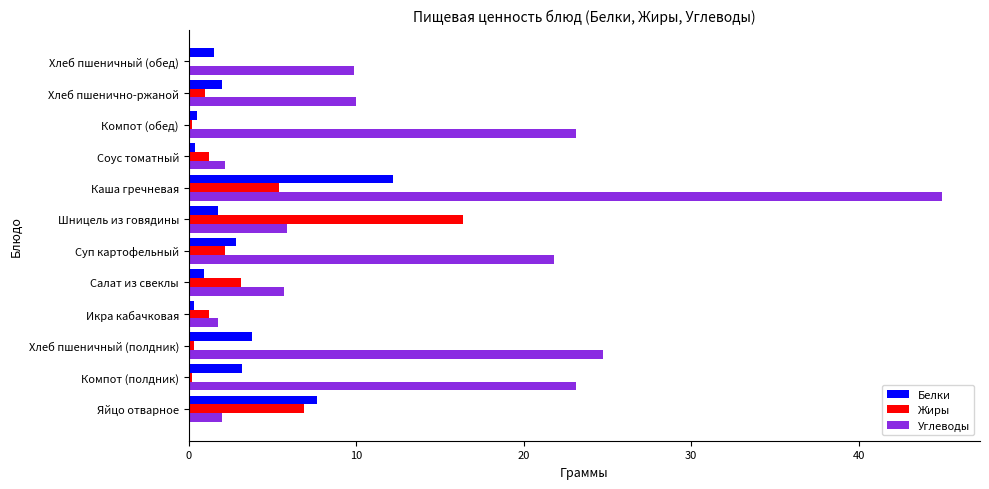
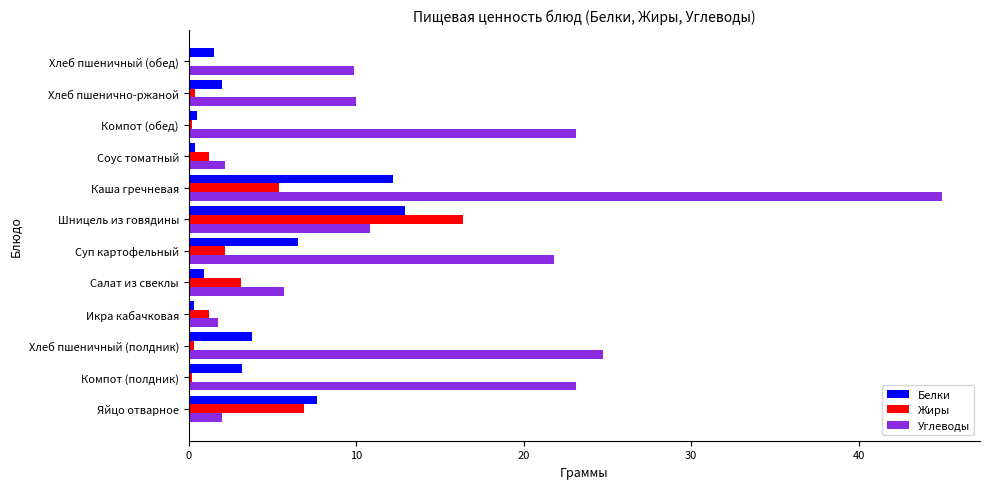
Жиры, Хлеб пшенично-ржаной: 1.0 -> 0.4
Белки, Шницель из говядины: 1.8 -> 12.9
Углеводы, Шницель из говядины: 5.9 -> 10.8
Белки, Суп картофельный: 2.8 -> 6.5
